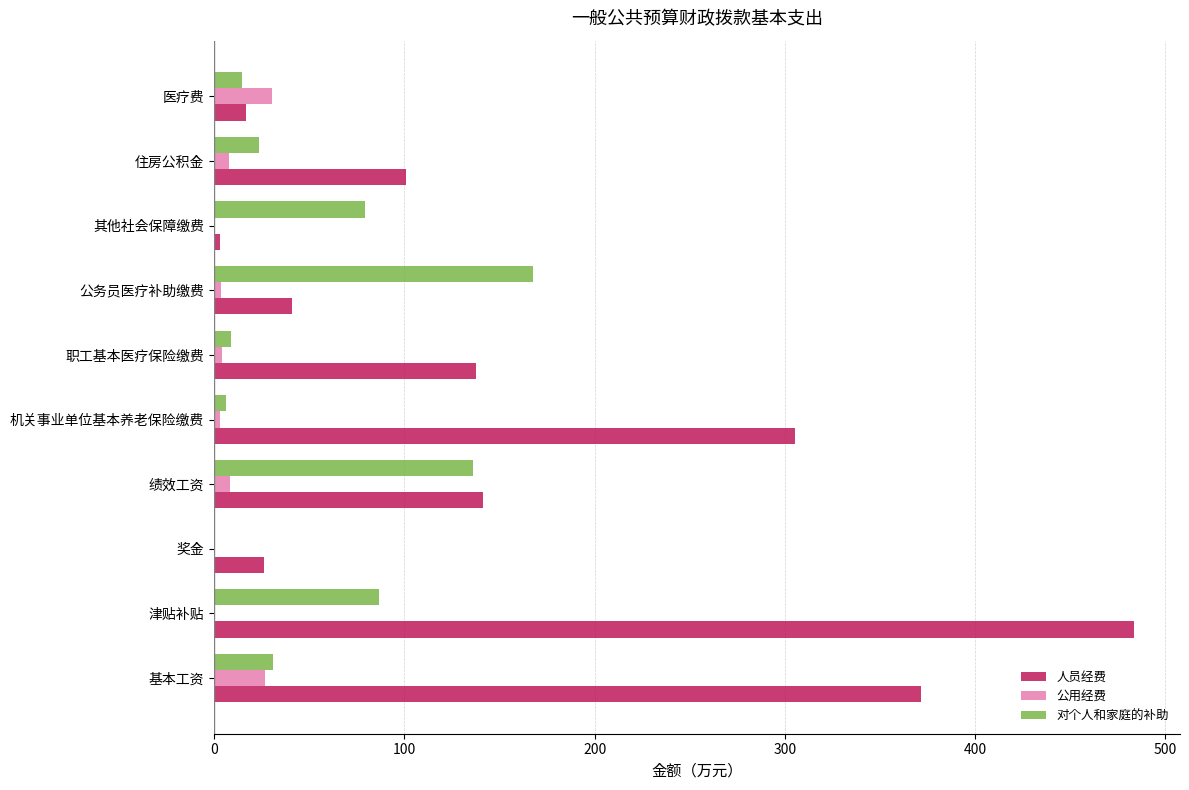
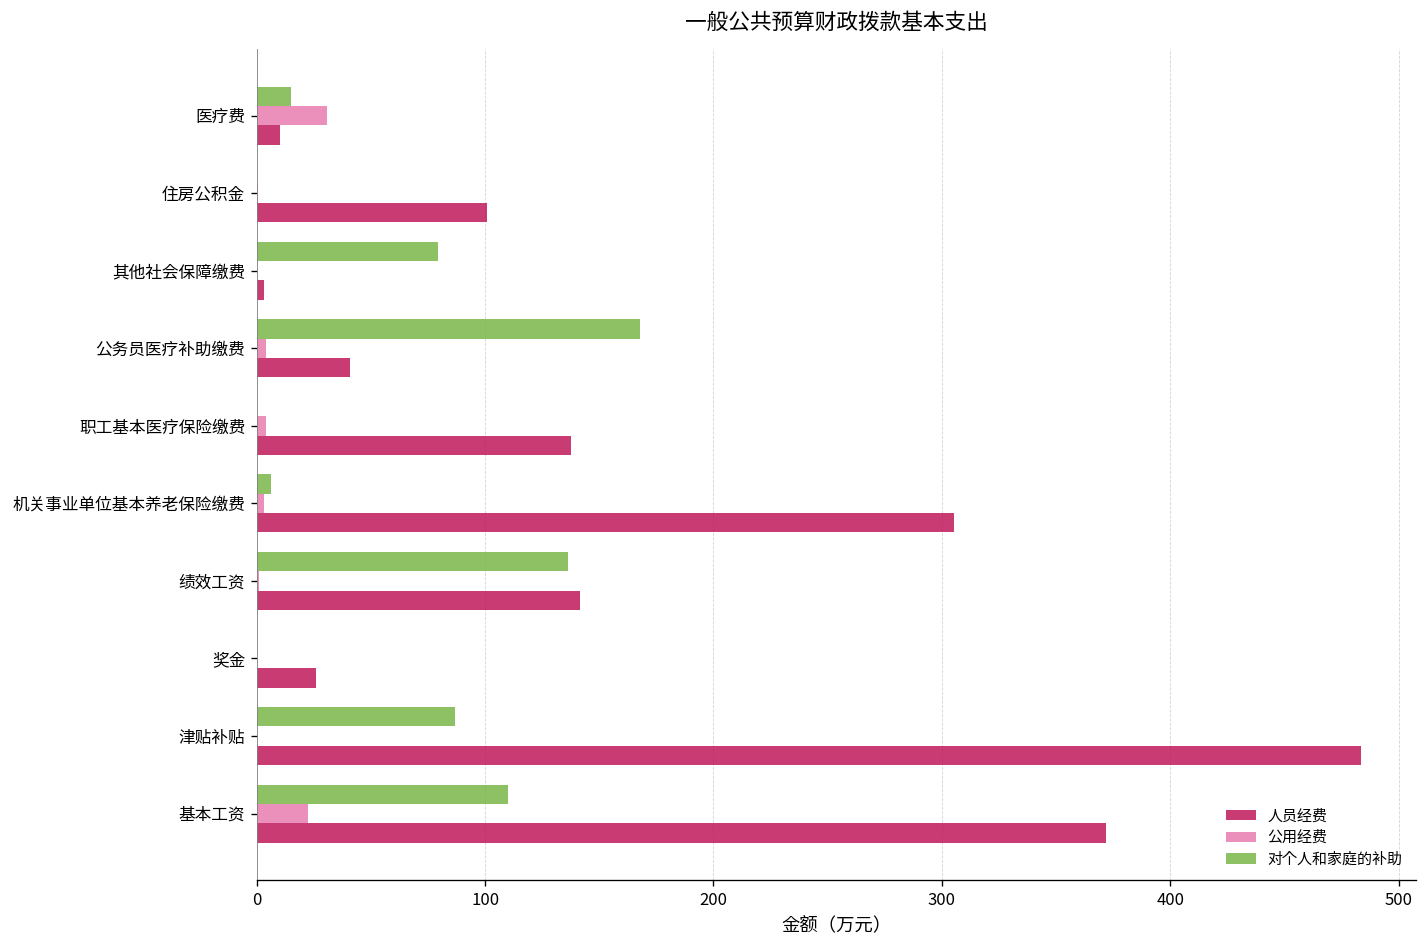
人员经费, 医疗费: 17 -> 10
对个人和家庭的补助, 住房公积金: 24 -> 0
公用经费, 住房公积金: 8 -> 1
对个人和家庭的补助, 职工基本医疗保险缴费: 9 -> 0
公用经费, 绩效工资: 8 -> 1
对个人和家庭的补助, 基本工资: 31 -> 110
公用经费, 基本工资: 27 -> 22
